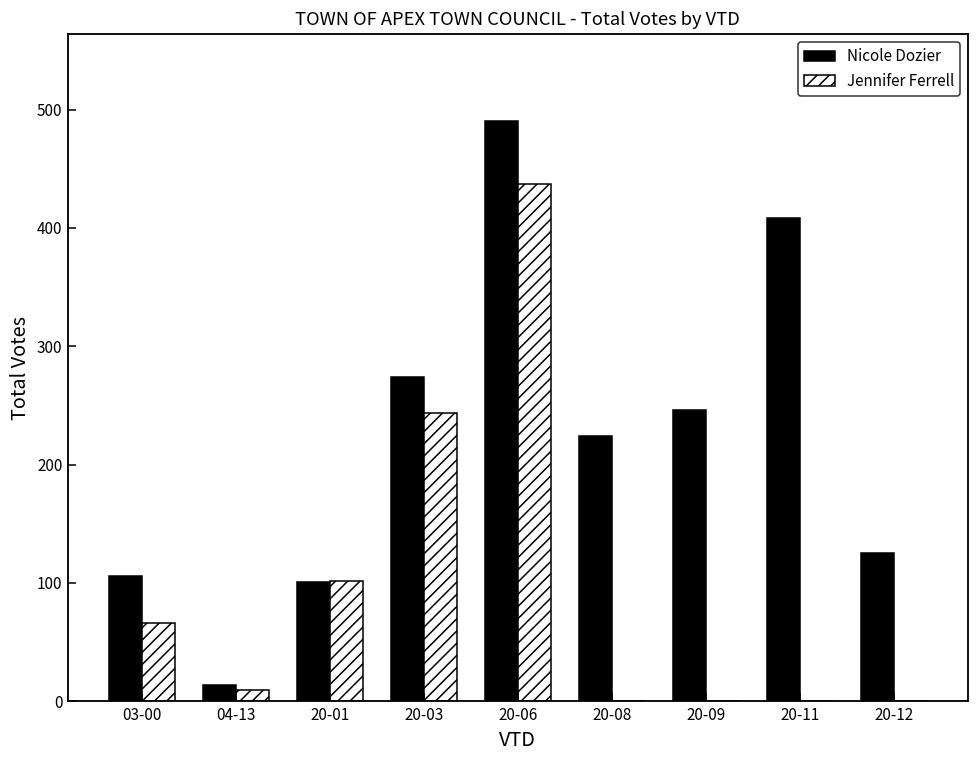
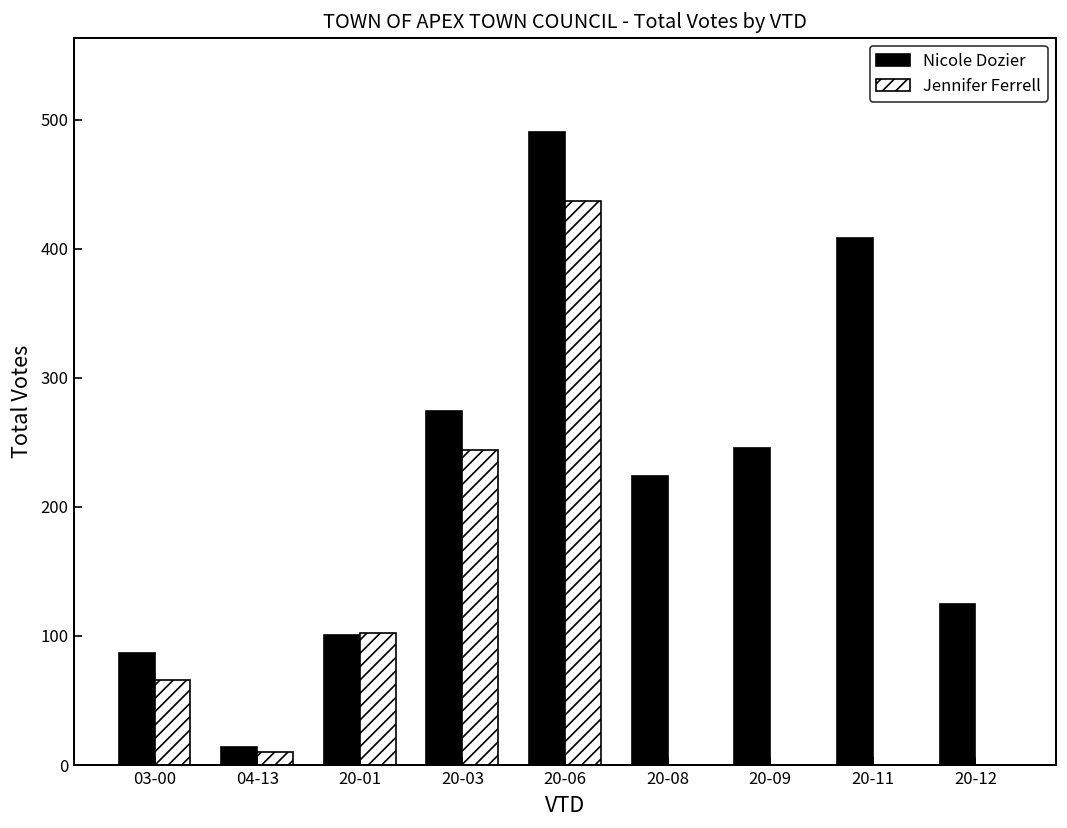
Nicole Dozier, 03-00: 106 -> 87
